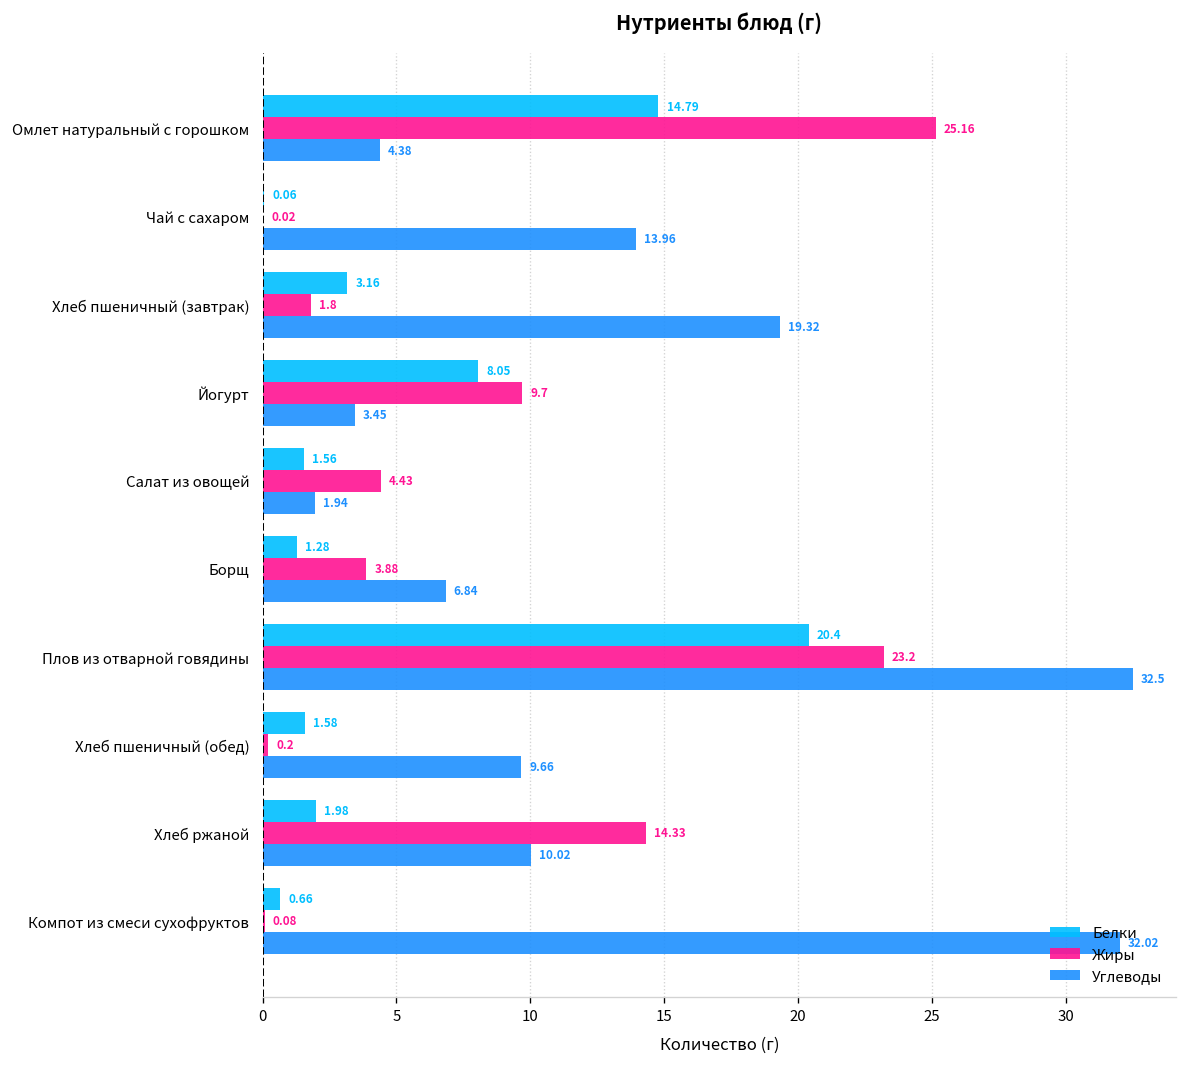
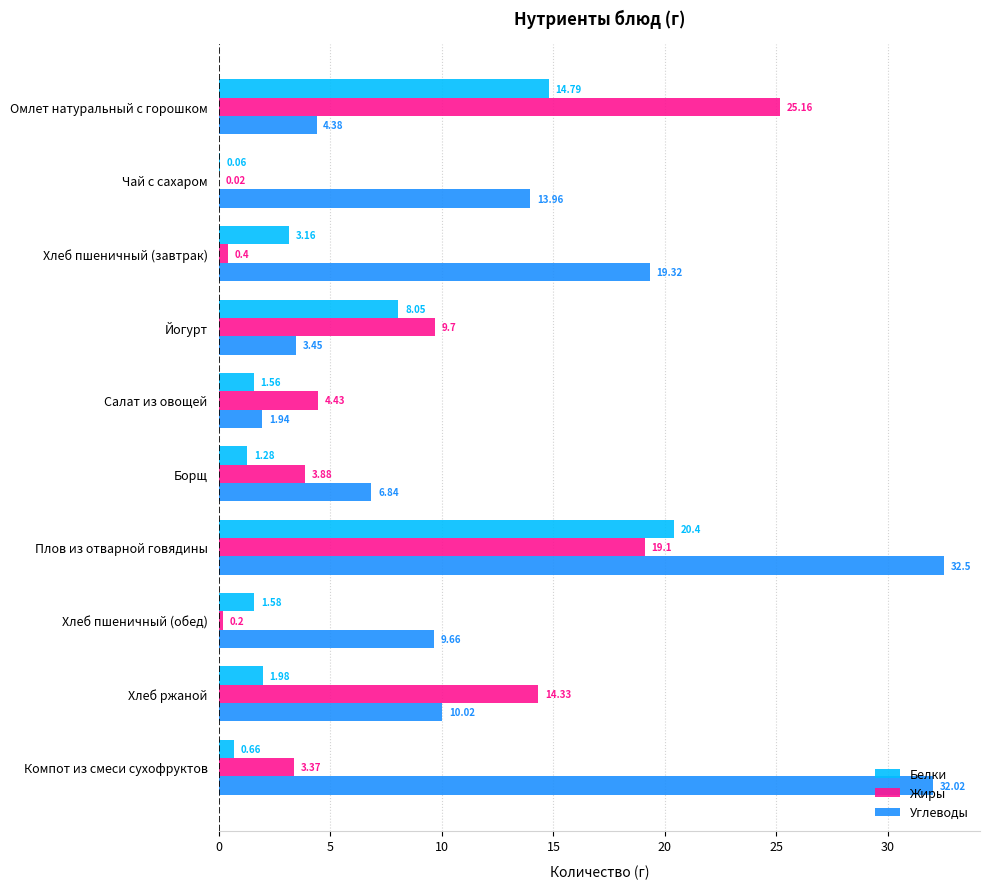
Жиры, Хлеб пшеничный (завтрак): 1.8 -> 0.4
Жиры, Плов из отварной говядины: 23.2 -> 19.1
Жиры, Компот из смеси сухофруктов: 0.08 -> 3.37
